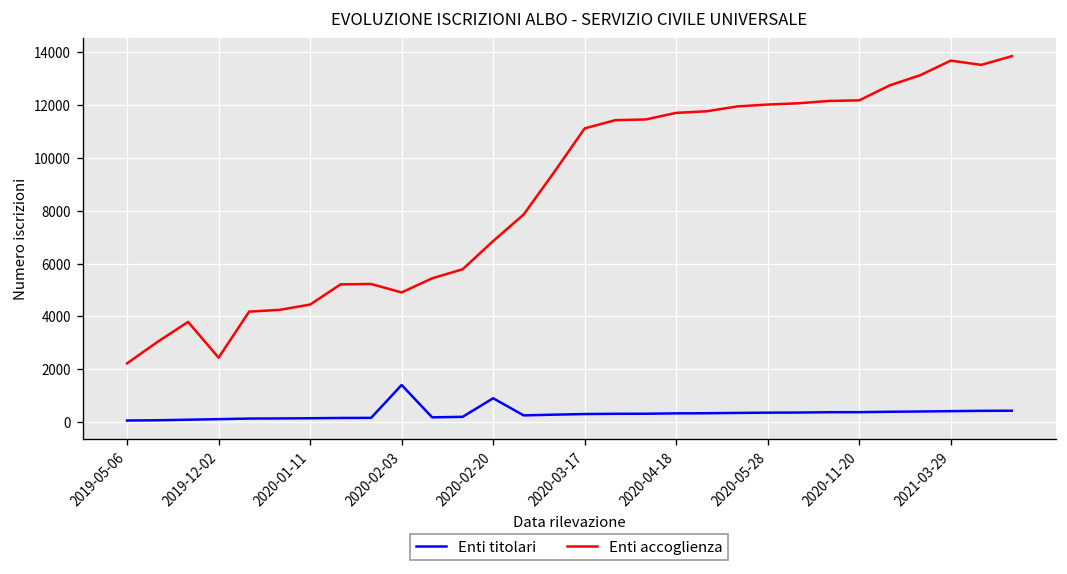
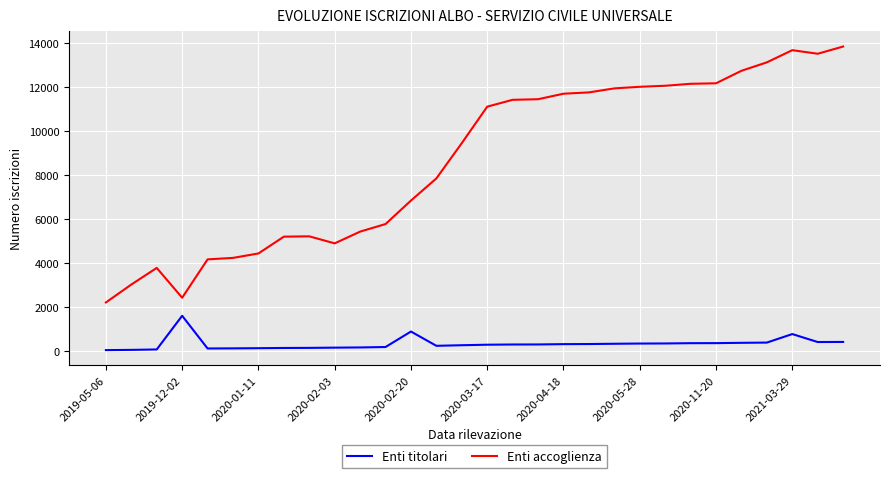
Enti titolari, 2019-12-02: 100 -> 1600
Enti titolari, 2020-02-03: 1400 -> 200
Enti titolari, 2021-03-29: 400 -> 800
